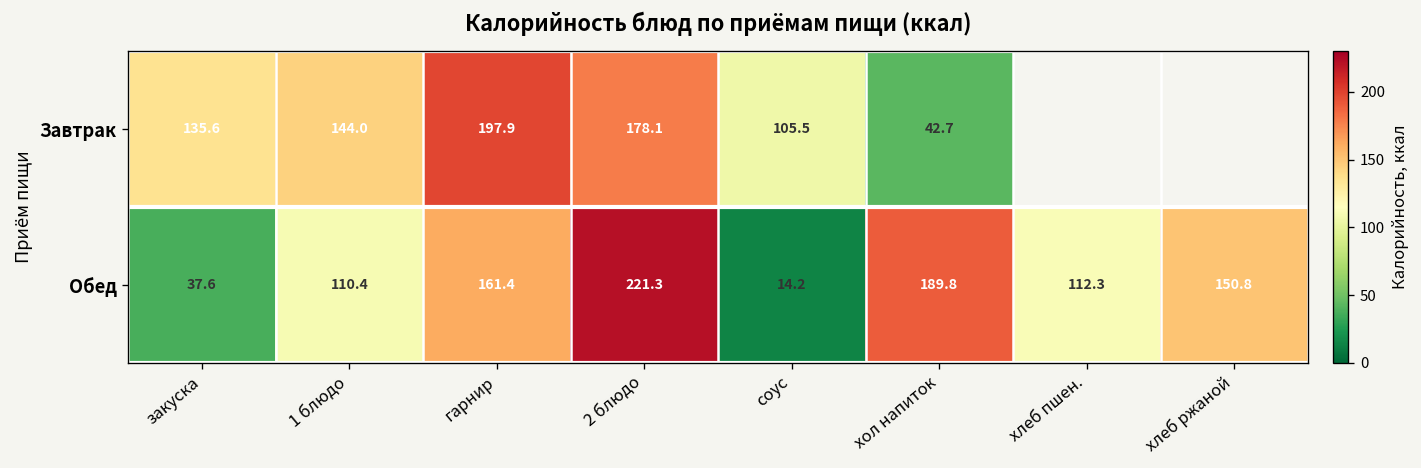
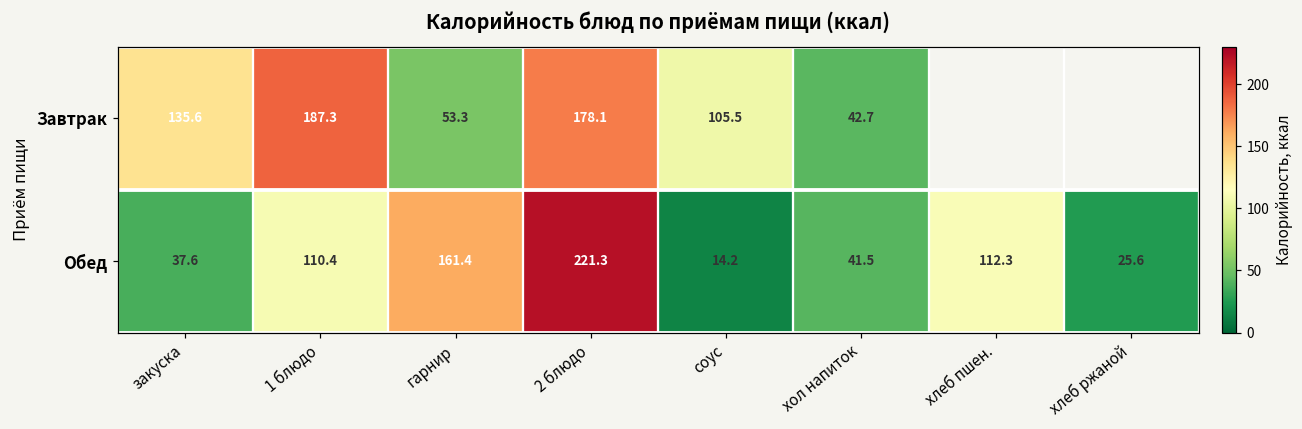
Завтрак, 1 блюдо: 144.0 -> 187.3
Завтрак, гарнир: 197.9 -> 53.3
Обед, хол напиток: 189.8 -> 41.5
Обед, хлеб ржаной: 150.8 -> 25.6
